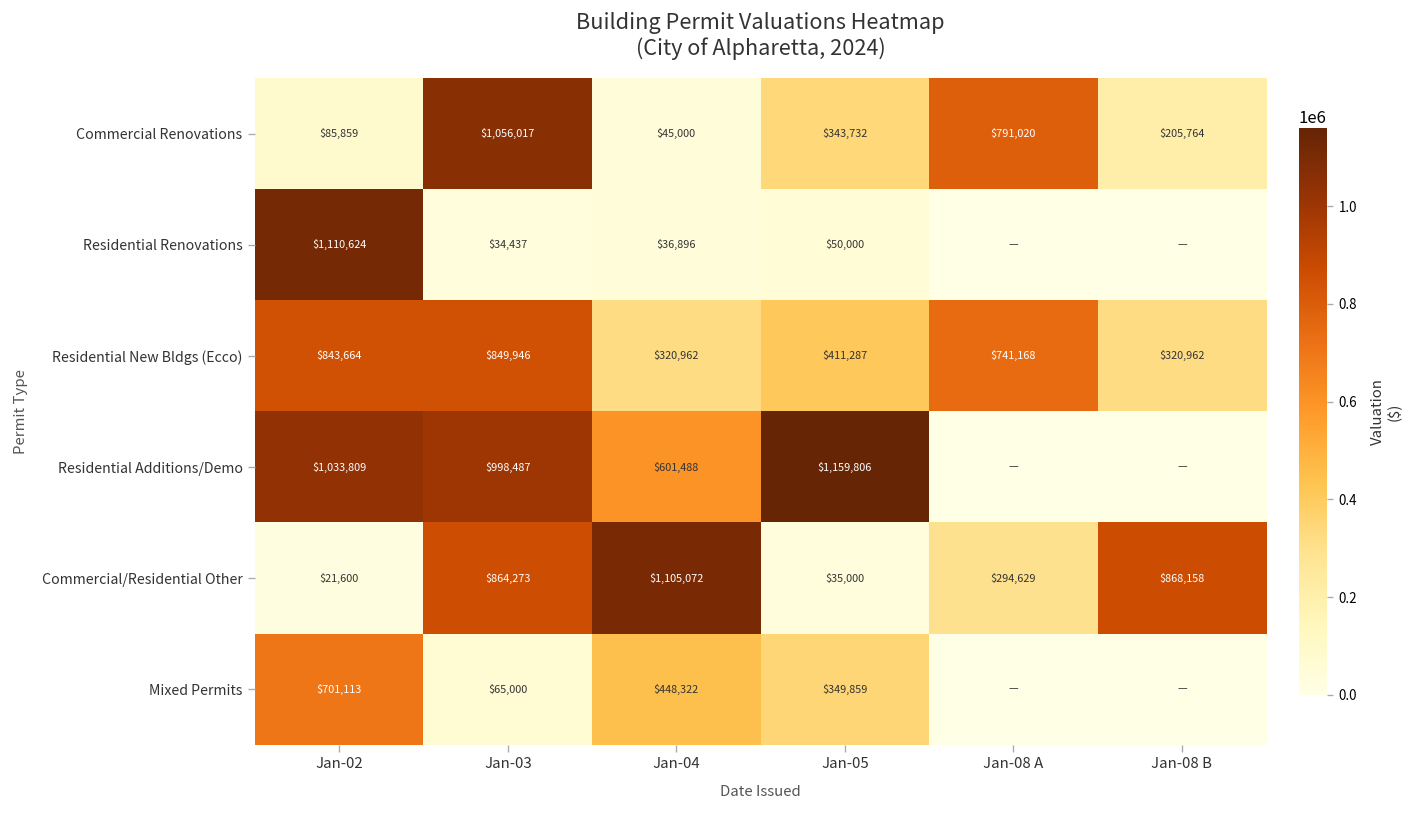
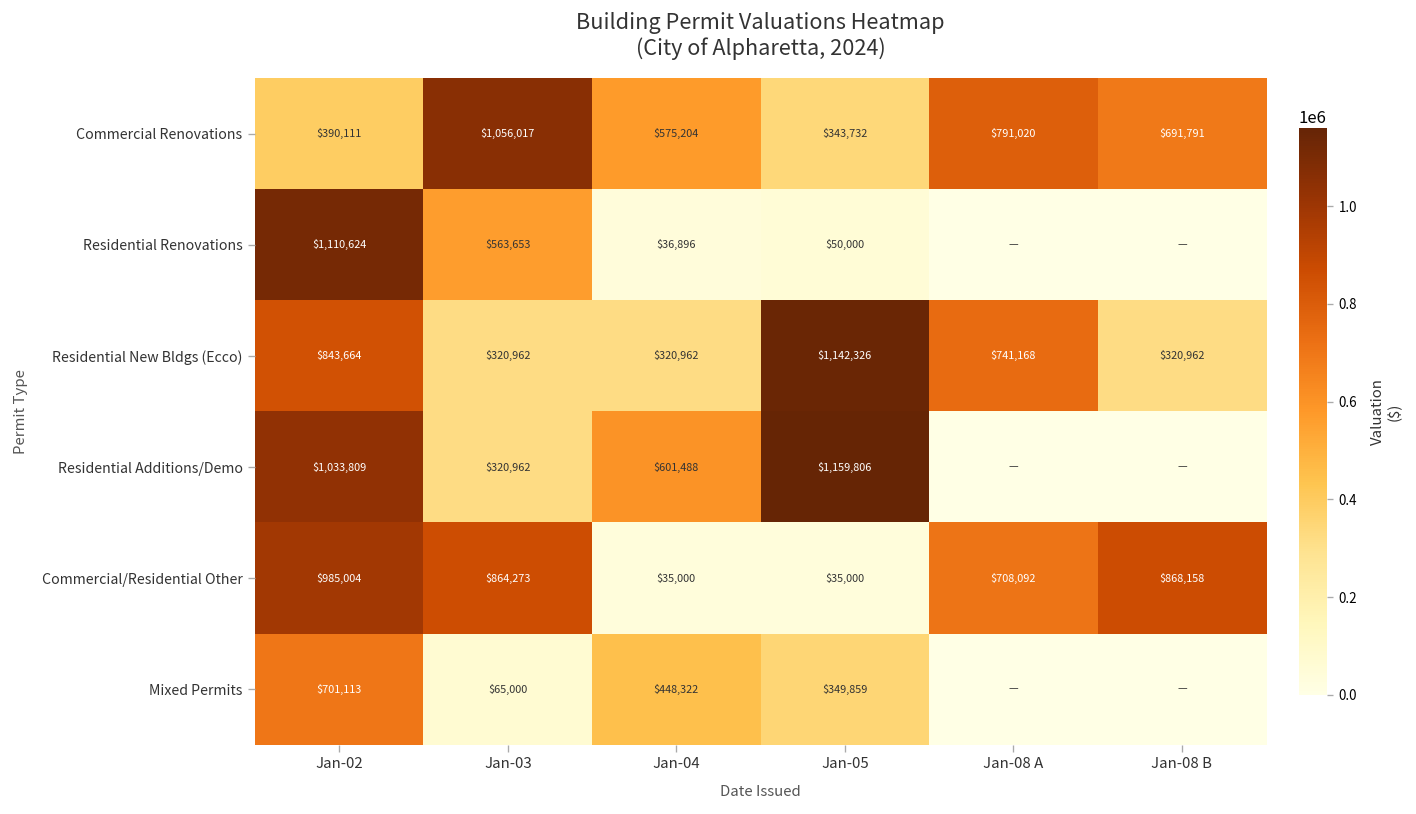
Commercial Renovations, Jan-02: $85,859 -> $390,111
Commercial Renovations, Jan-04: $45,000 -> $575,204
Commercial Renovations, Jan-08 B: $205,764 -> $691,791
Residential Renovations, Jan-03: $34,437 -> $563,653
Residential New Bldgs (Ecco), Jan-03: $849,946 -> $320,962
Residential New Bldgs (Ecco), Jan-05: $411,287 -> $1,142,326
Residential Additions/Demo, Jan-03: $998,487 -> $320,962
Commercial/Residential Other, Jan-02: $21,600 -> $985,004
Commercial/Residential Other, Jan-04: $1,105,072 -> $35,000
Commercial/Residential Other, Jan-08 A: $294,629 -> $708,092
